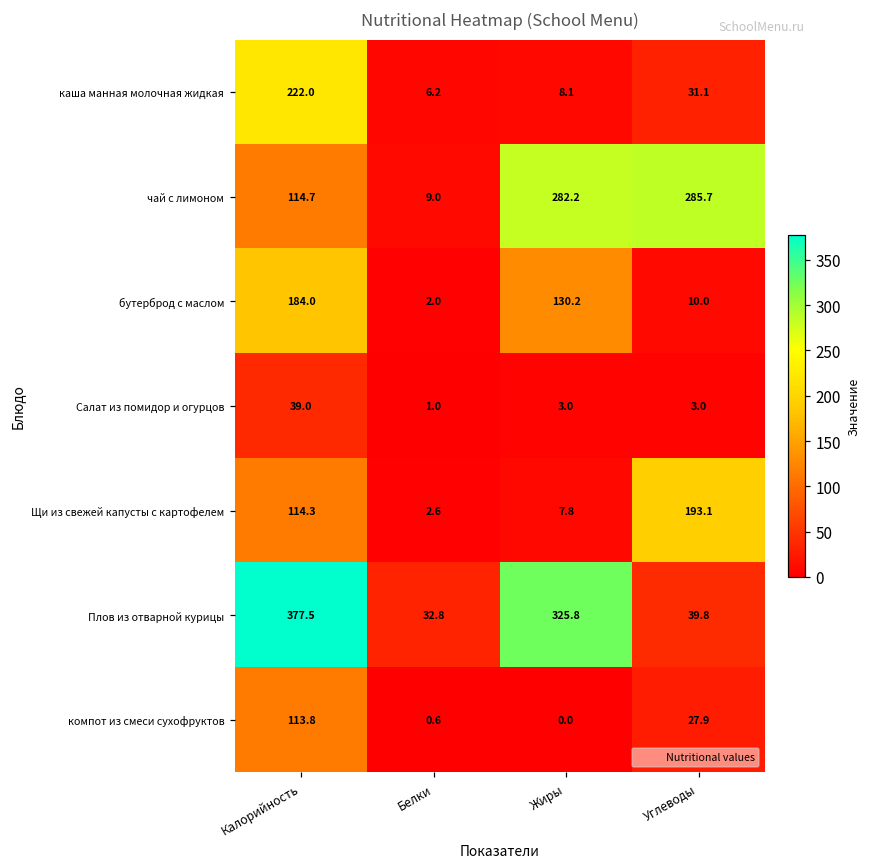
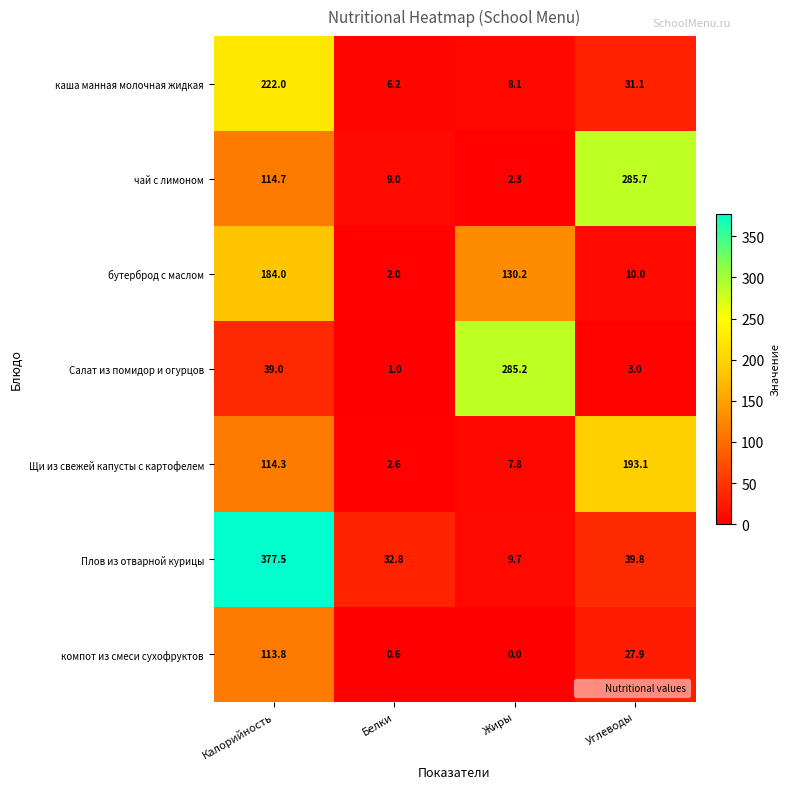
чай с лимоном, Жиры: 282.2 -> 2.3
Салат из помидор и огурцов, Жиры: 3.0 -> 285.2
Плов из отварной курицы, Жиры: 325.8 -> 9.7
